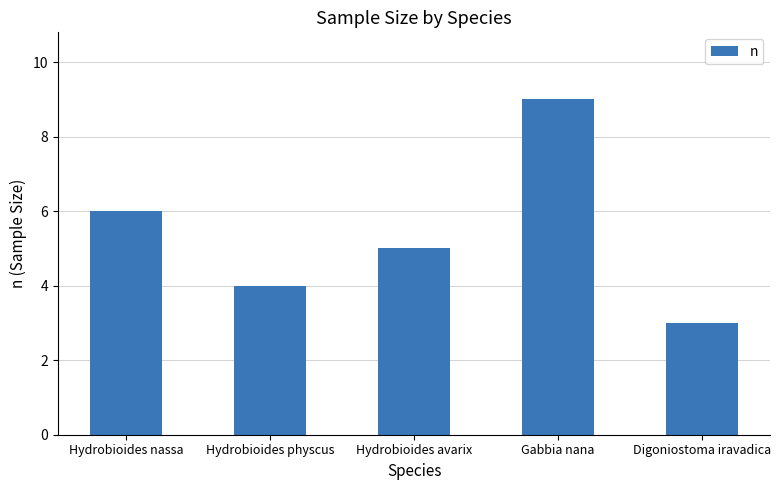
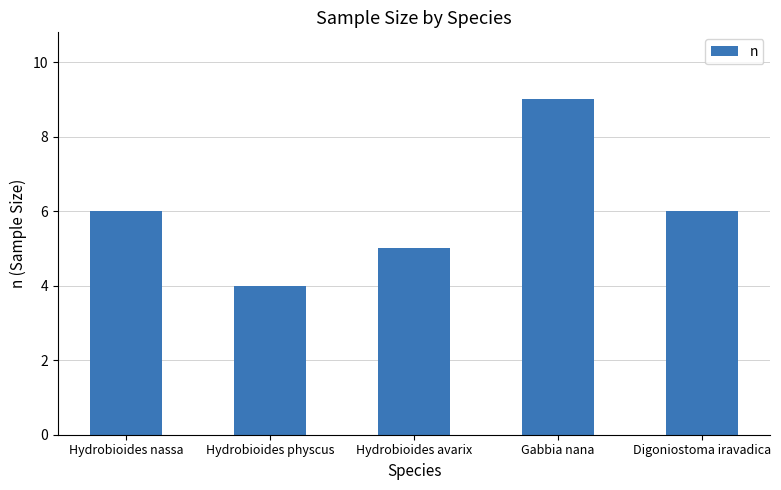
Digoniostoma iravadica: 3 -> 6
